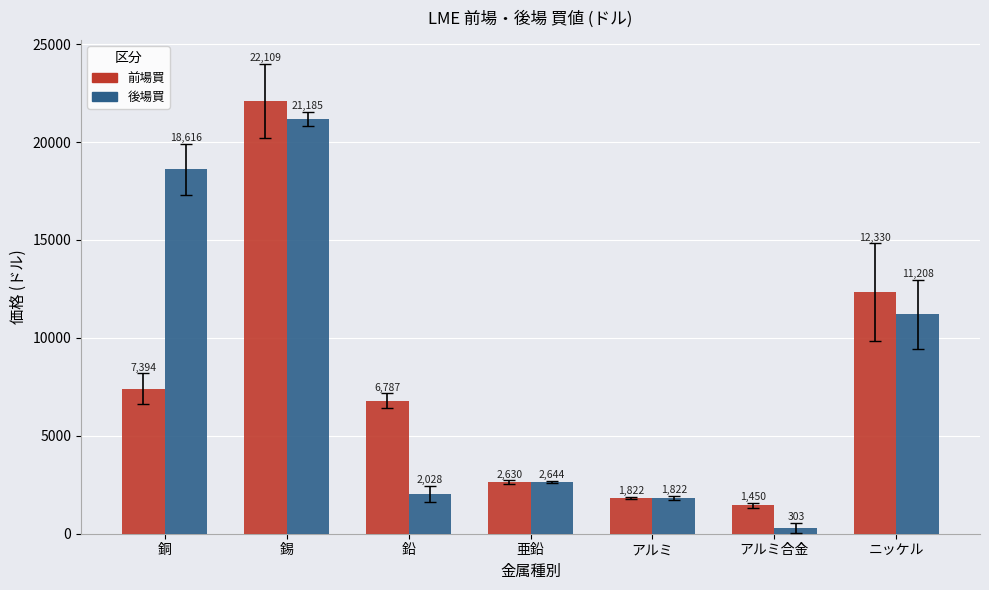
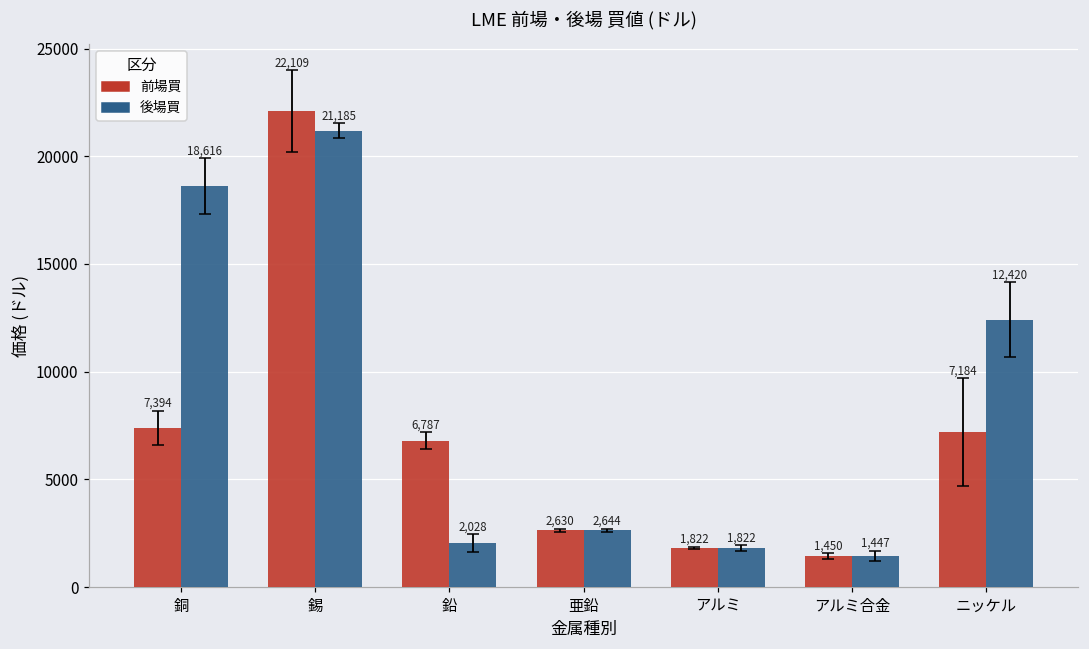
後場買, アルミ合金: 303 -> 1,447
前場買, ニッケル: 12,330 -> 7,184
後場買, ニッケル: 11,208 -> 12,420
